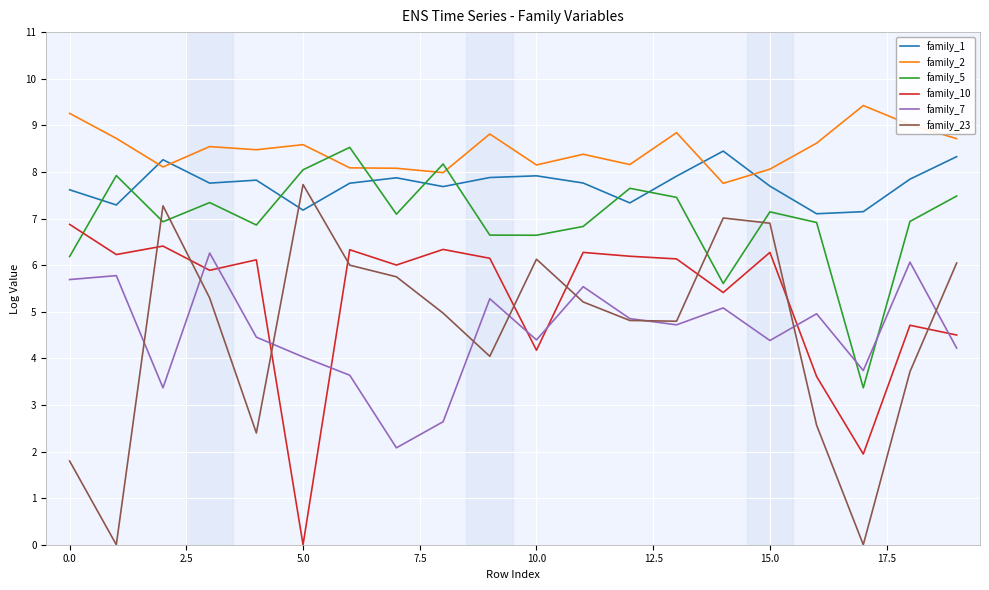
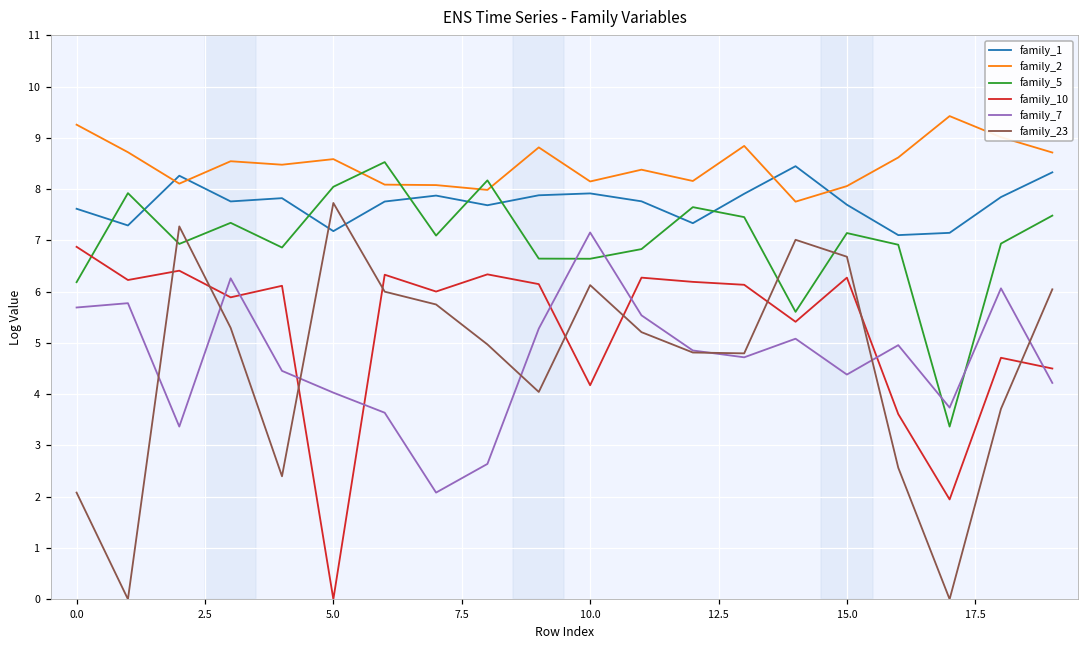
family_23, 0.0: 1.8 -> 2.1
family_7, 10.0: 4.4 -> 7.2
family_23, 15.0: 6.9 -> 6.7
